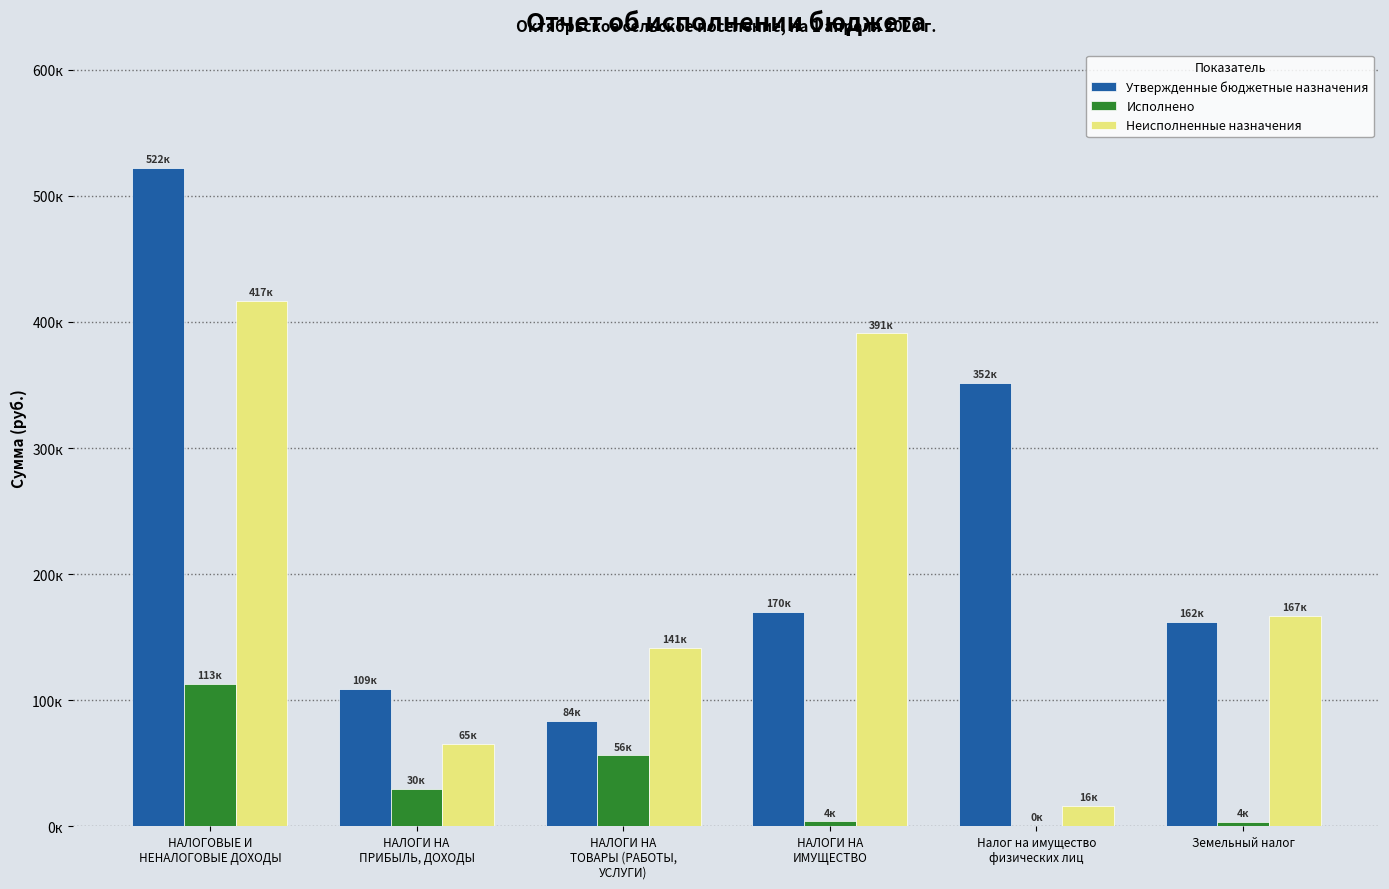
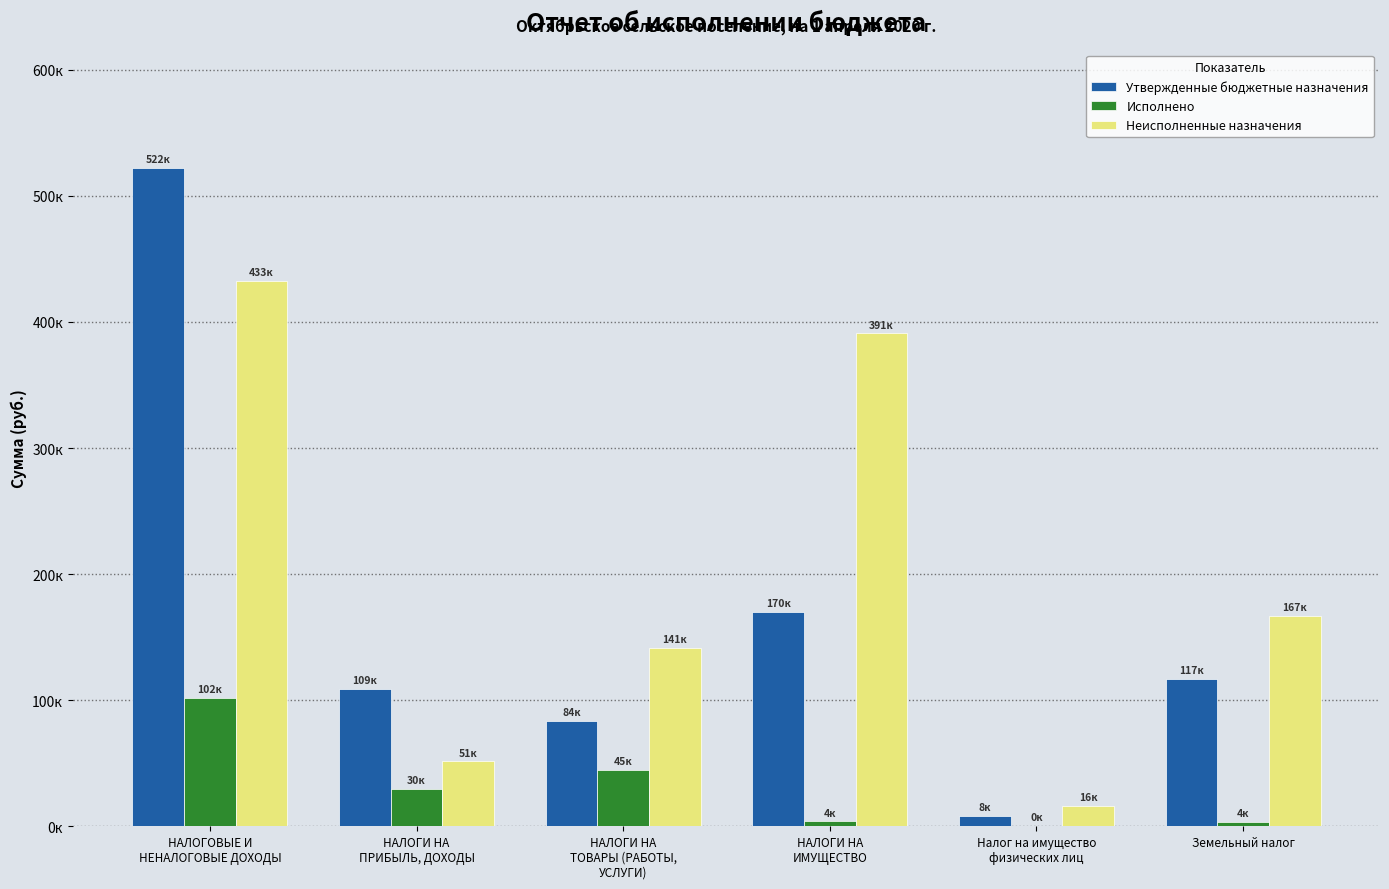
Исполнено, НАЛОГОВЫЕ И НЕНАЛОГОВЫЕ ДОХОДЫ: 113к -> 102к
Неисполненные назначения, НАЛОГОВЫЕ И НЕНАЛОГОВЫЕ ДОХОДЫ: 417к -> 433к
Неисполненные назначения, НАЛОГИ НА ПРИБЫЛЬ, ДОХОДЫ: 65к -> 51к
Исполнено, НАЛОГИ НА ТОВАРЫ (РАБОТЫ, УСЛУГИ): 56к -> 45к
Утвержденные бюджетные назначения, Налог на имущество физических лиц: 352к -> 8к
Утвержденные бюджетные назначения, Земельный налог: 162к -> 117к
